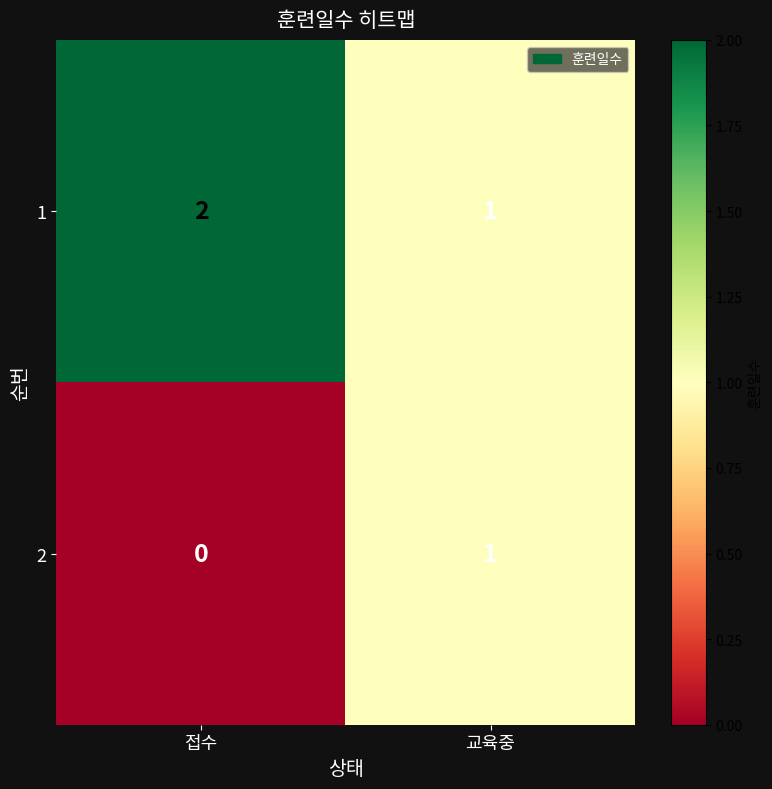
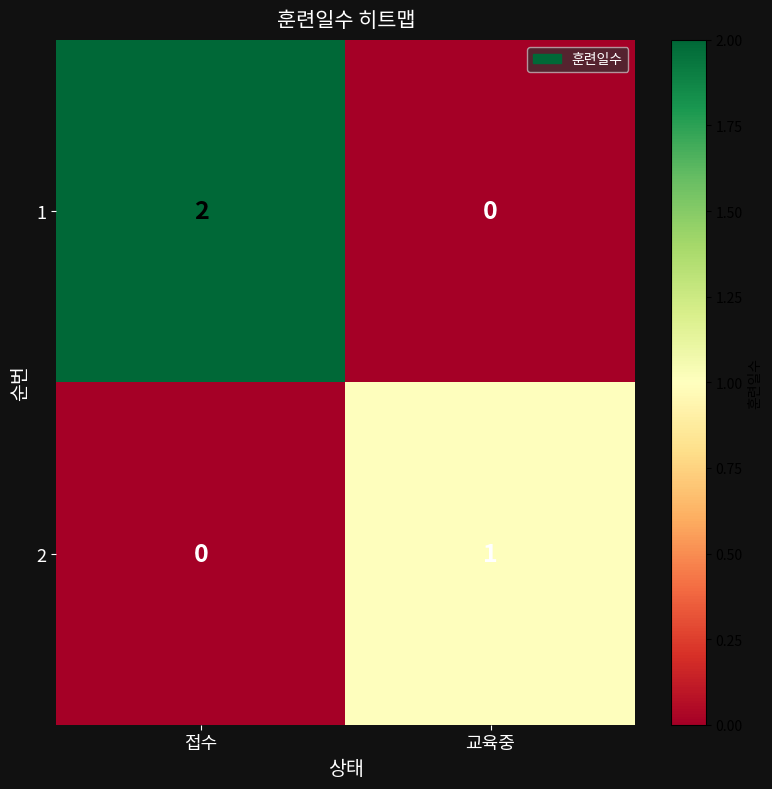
1, 교육중: 1 -> 0
